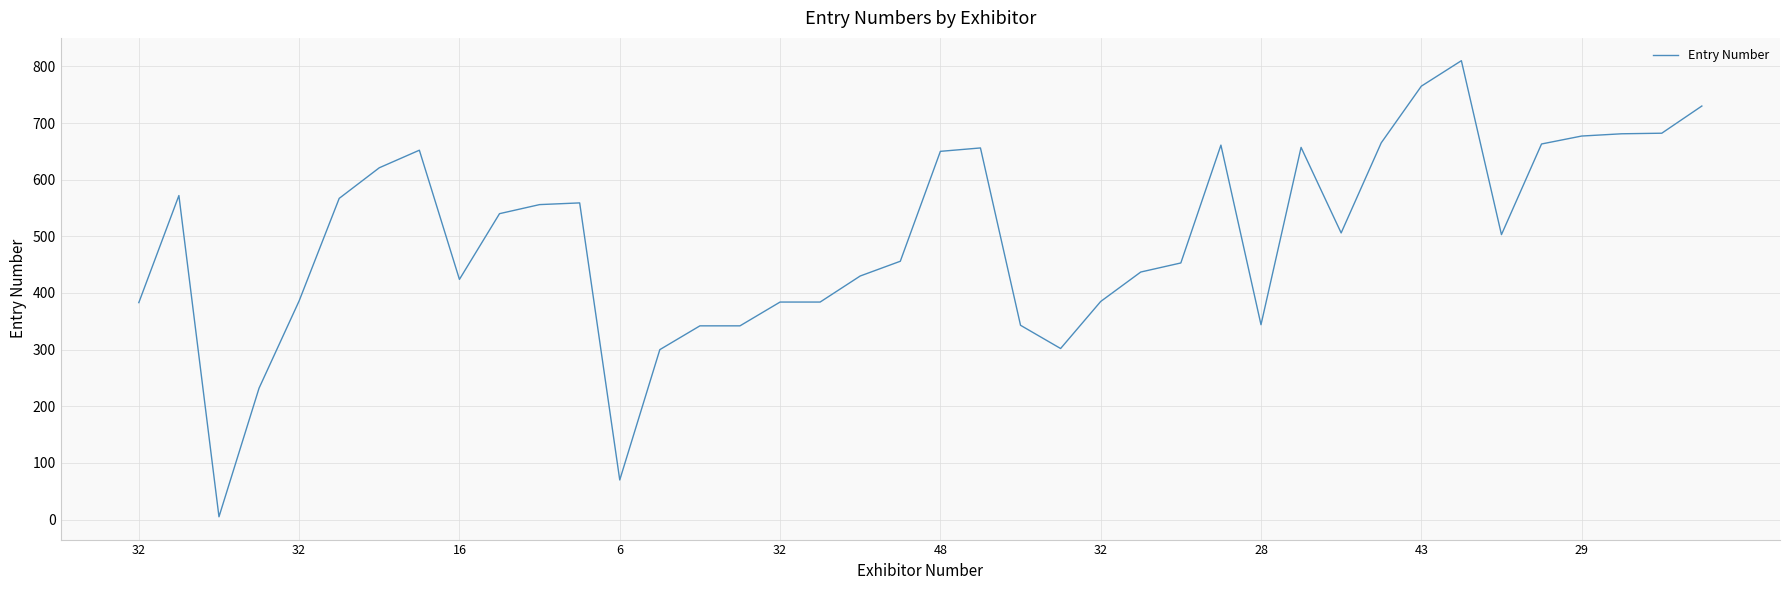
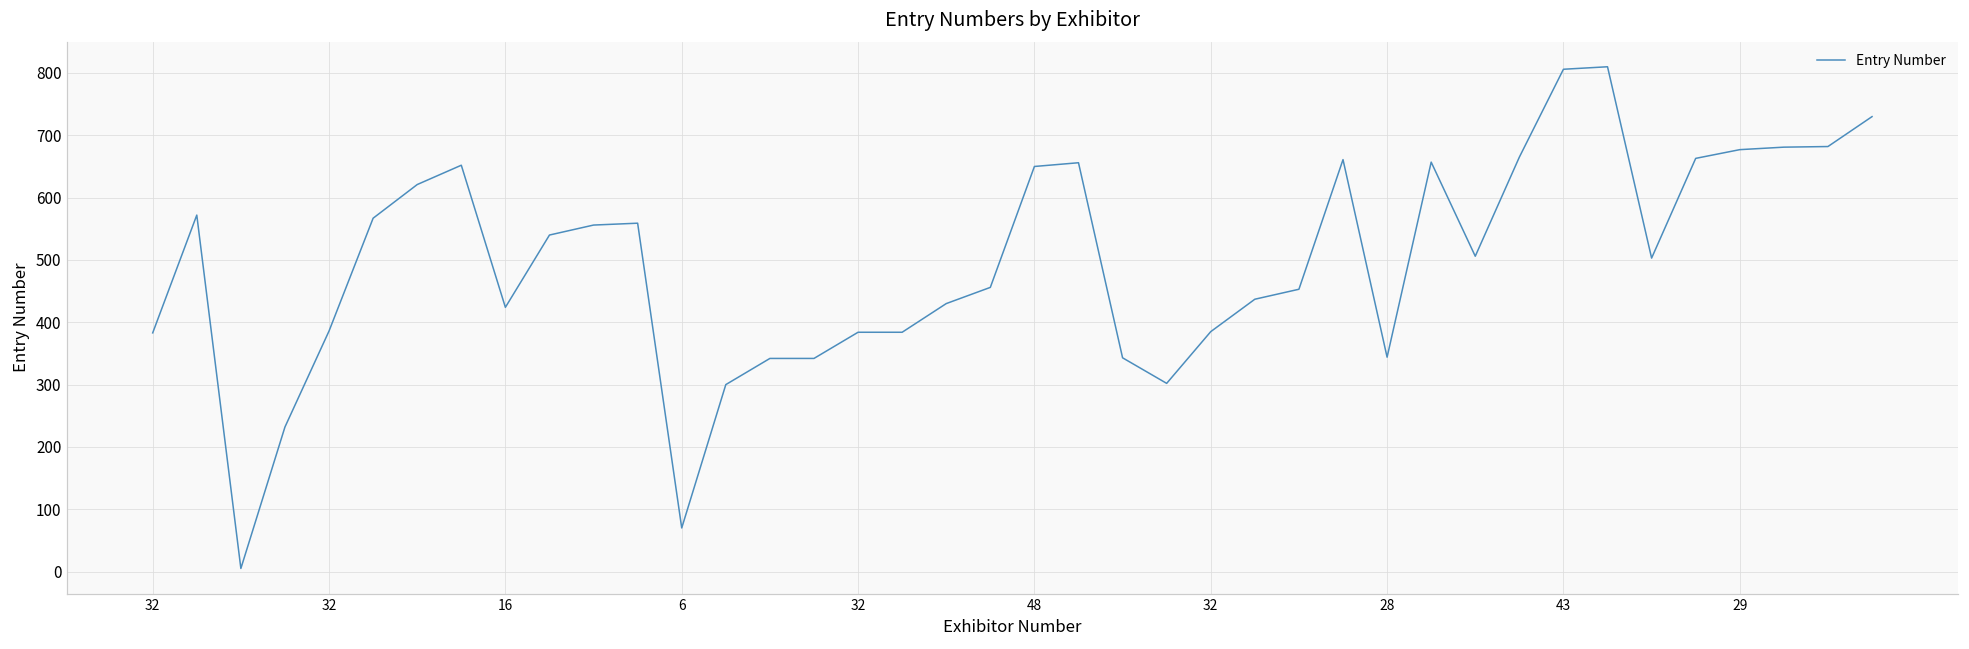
43: 770 -> 810
